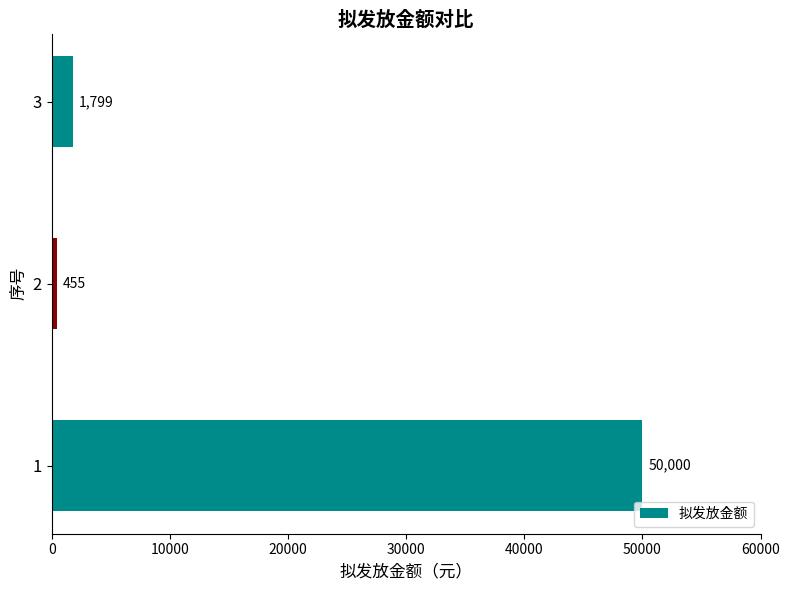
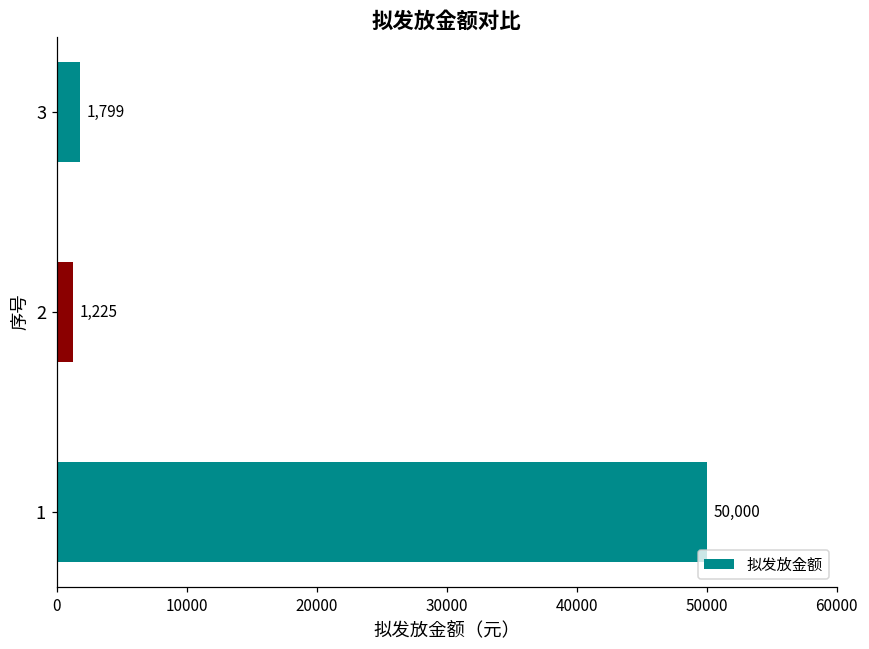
2: 455 -> 1,225
